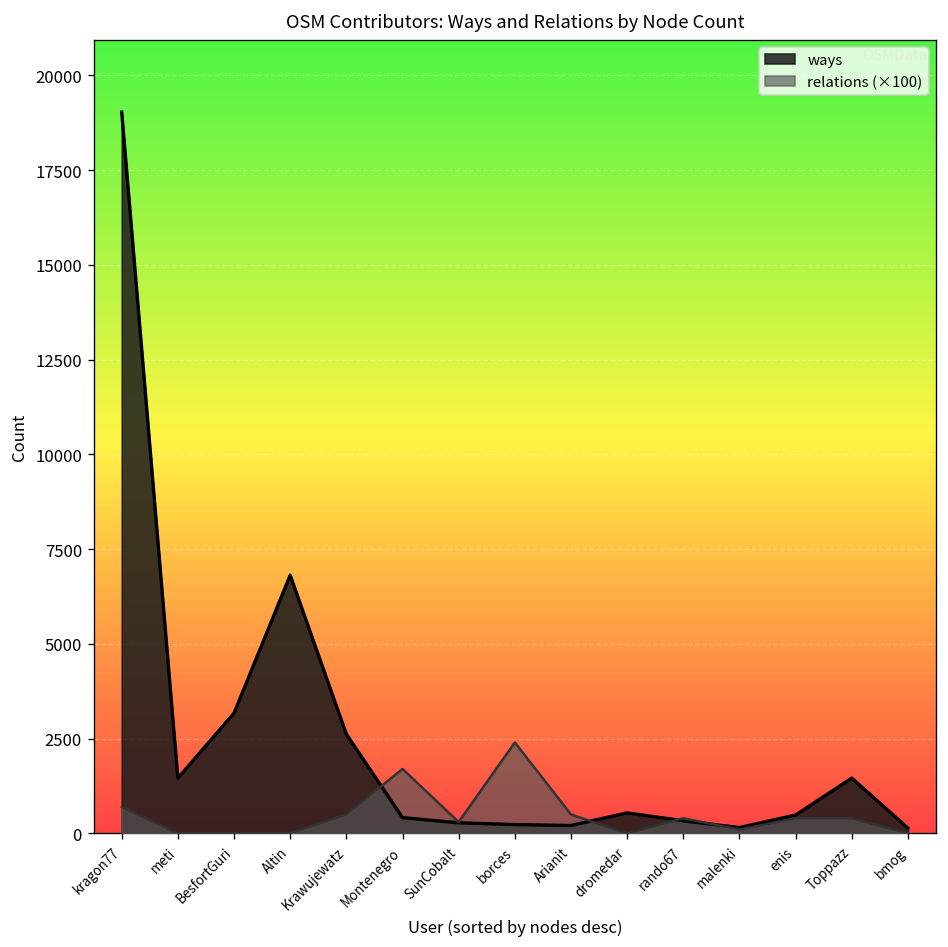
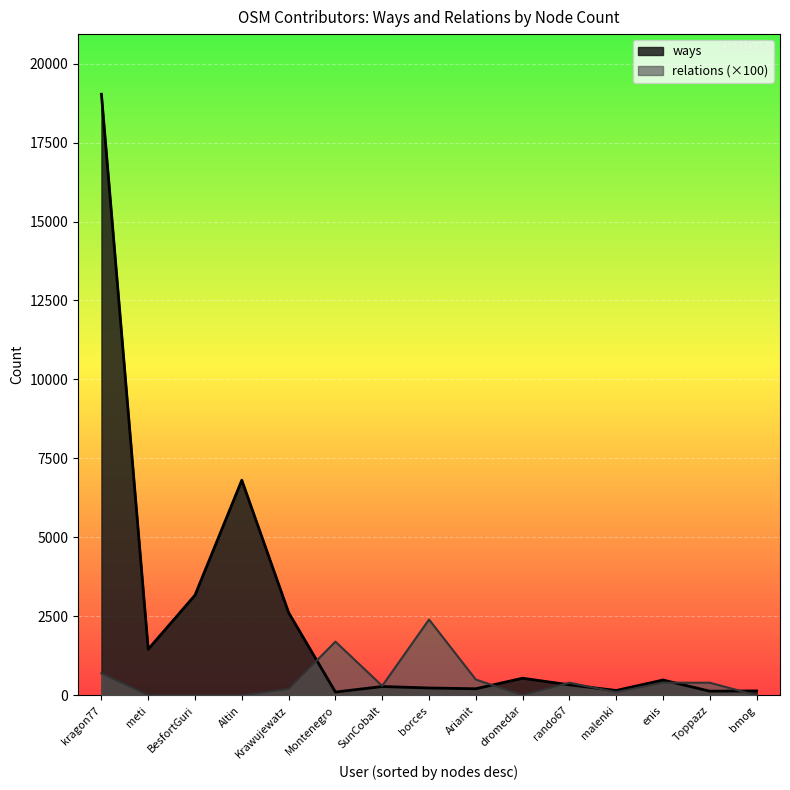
relations (×100), Krawujewatz: 500 -> 200
ways, Montenegro: 400 -> 100
ways, Toppazz: 1500 -> 100
